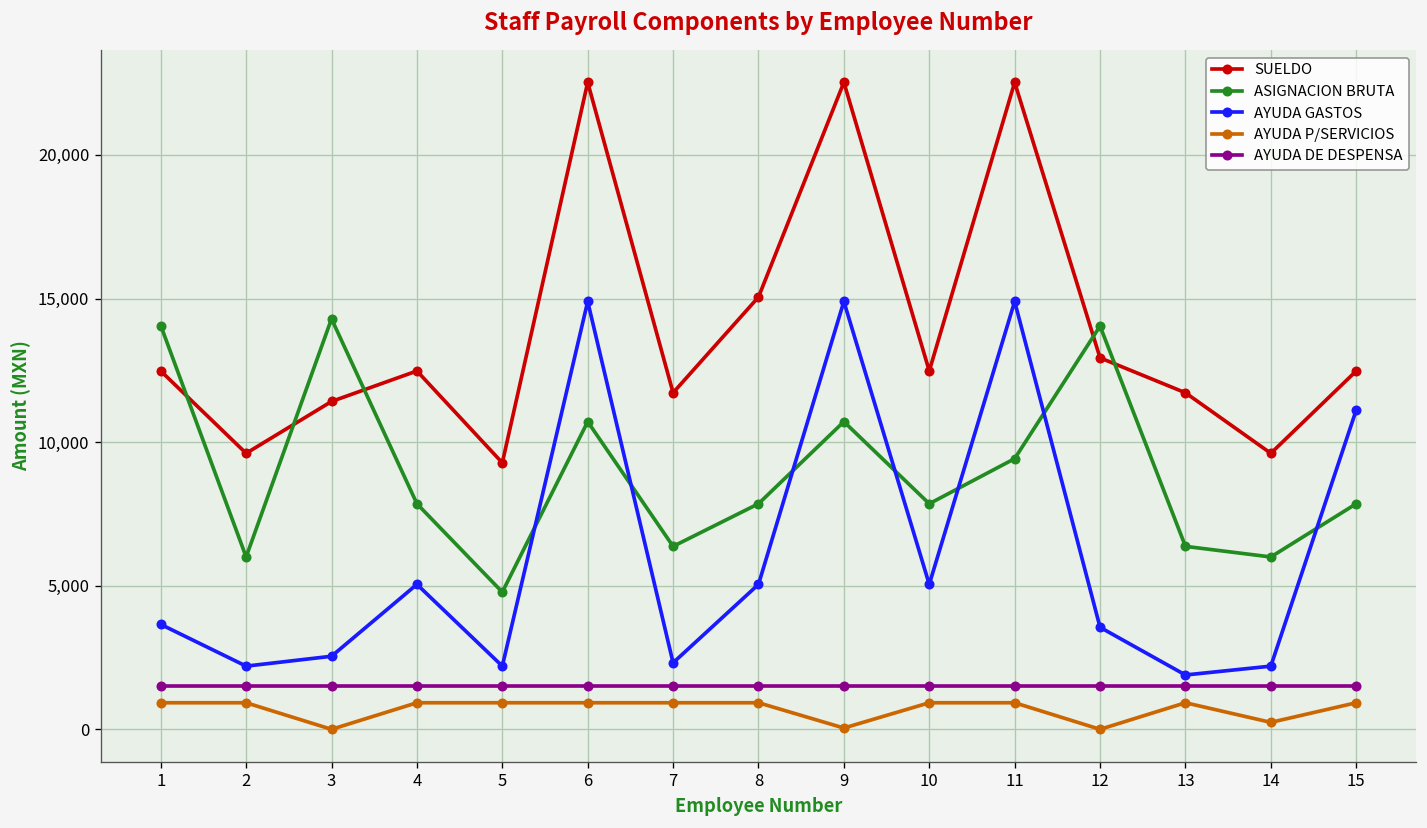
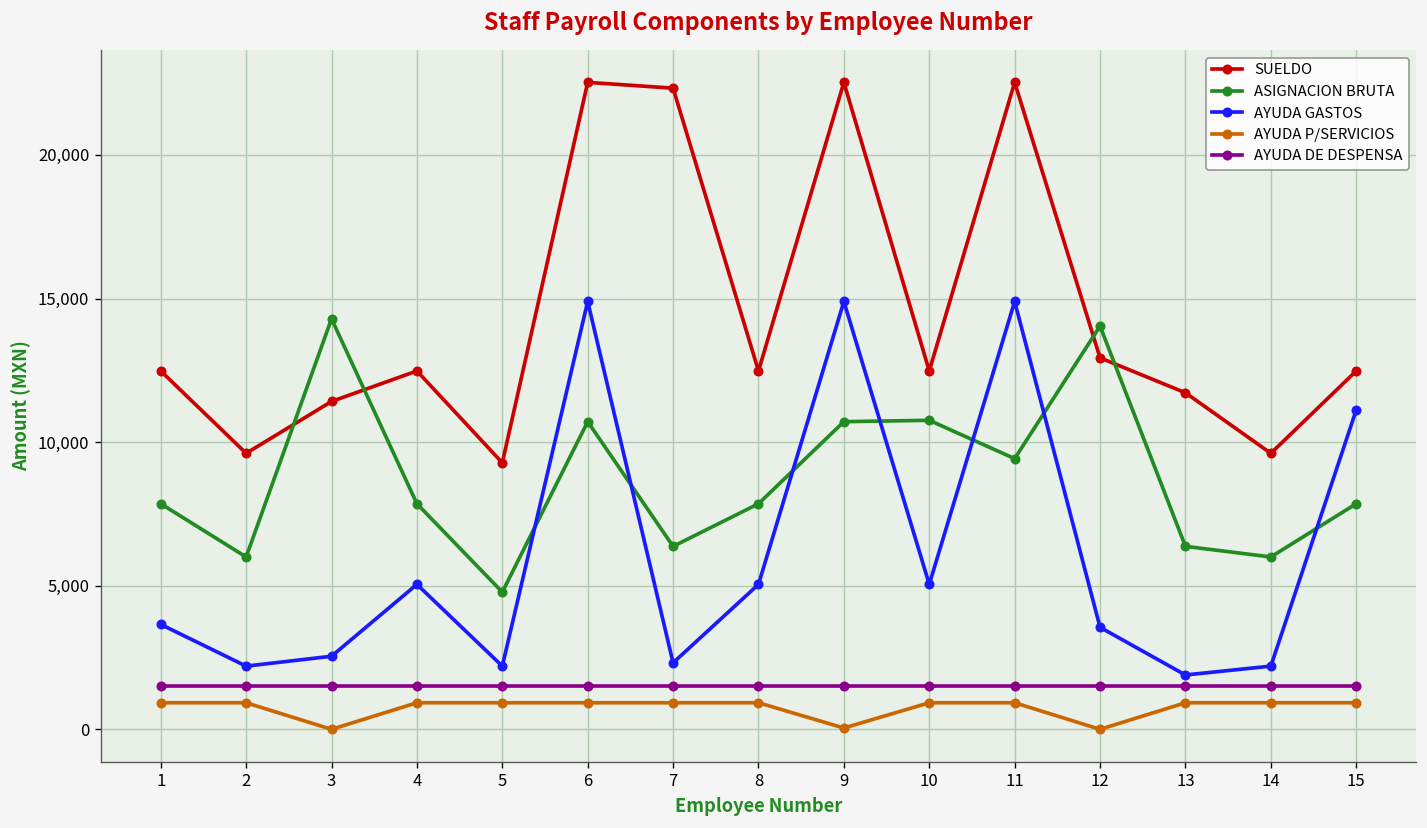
ASIGNACION BRUTA, 1: 14,100 -> 7,900
SUELDO, 7: 11,700 -> 22,300
SUELDO, 8: 15,100 -> 12,500
ASIGNACION BRUTA, 10: 7,900 -> 10,800
AYUDA P/SERVICIOS, 14: 200 -> 900
